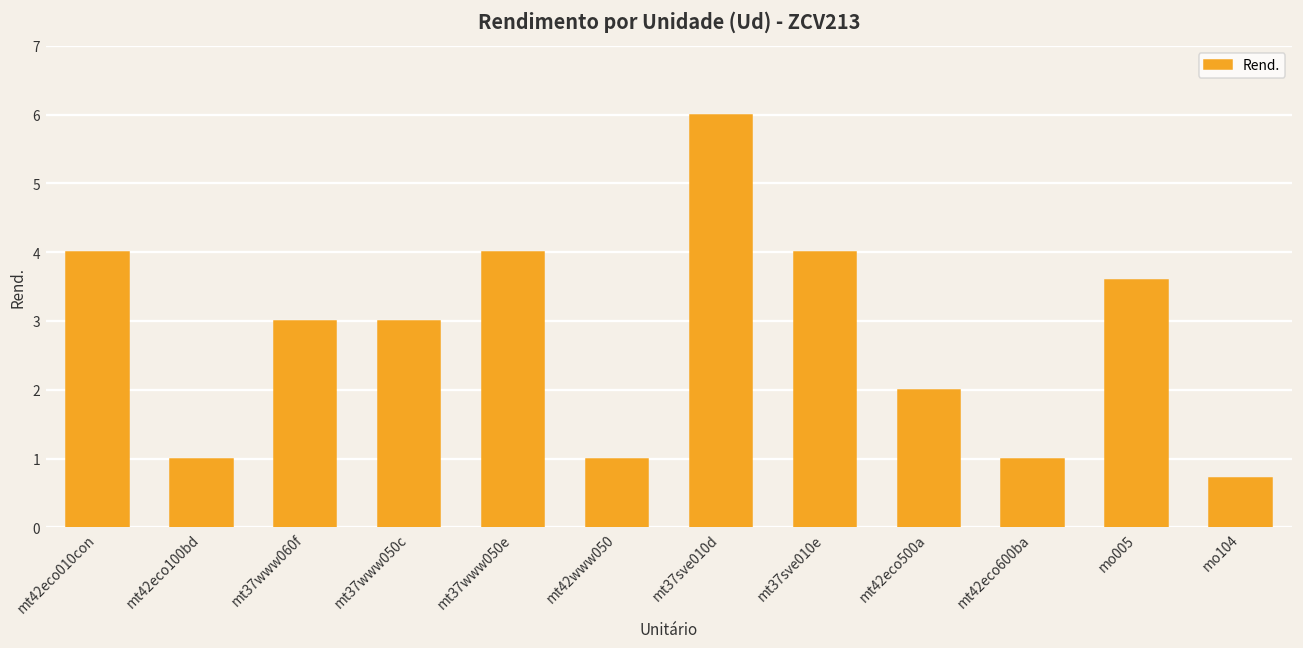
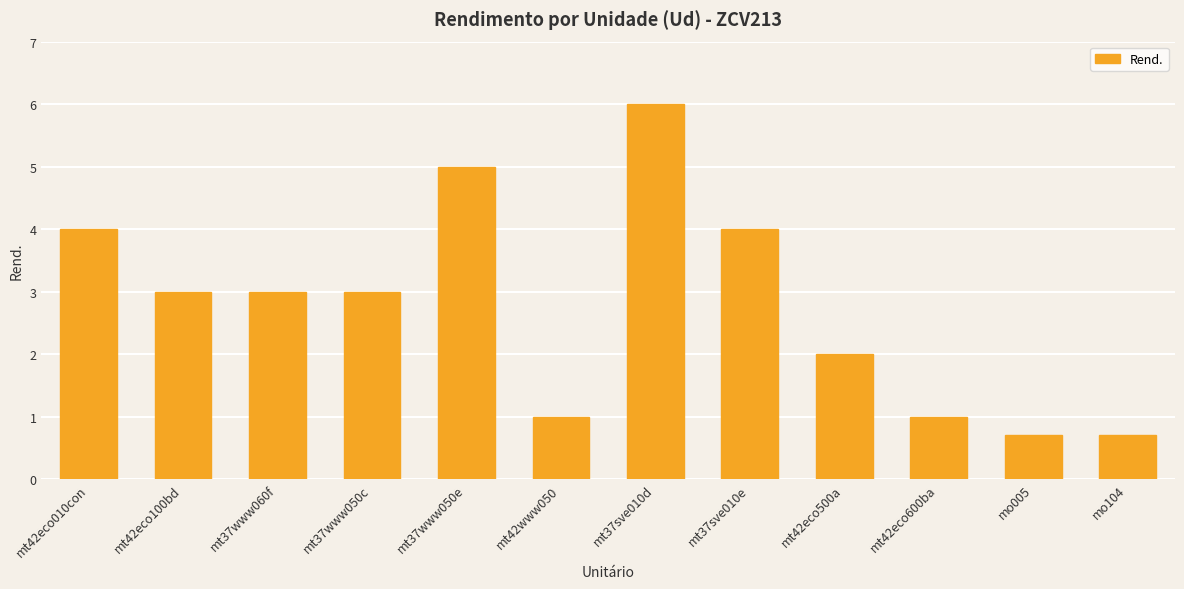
mt42eco100bd: 1 -> 3
mt37www050e: 4 -> 5
mo005: 3.6 -> 0.7
